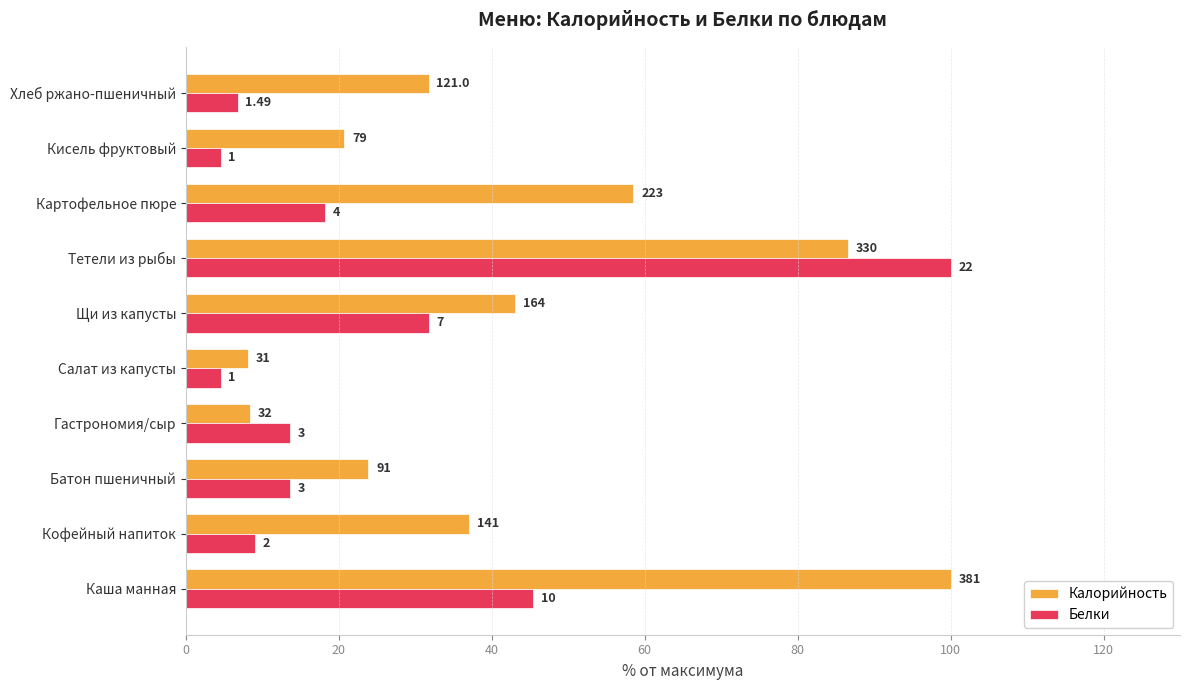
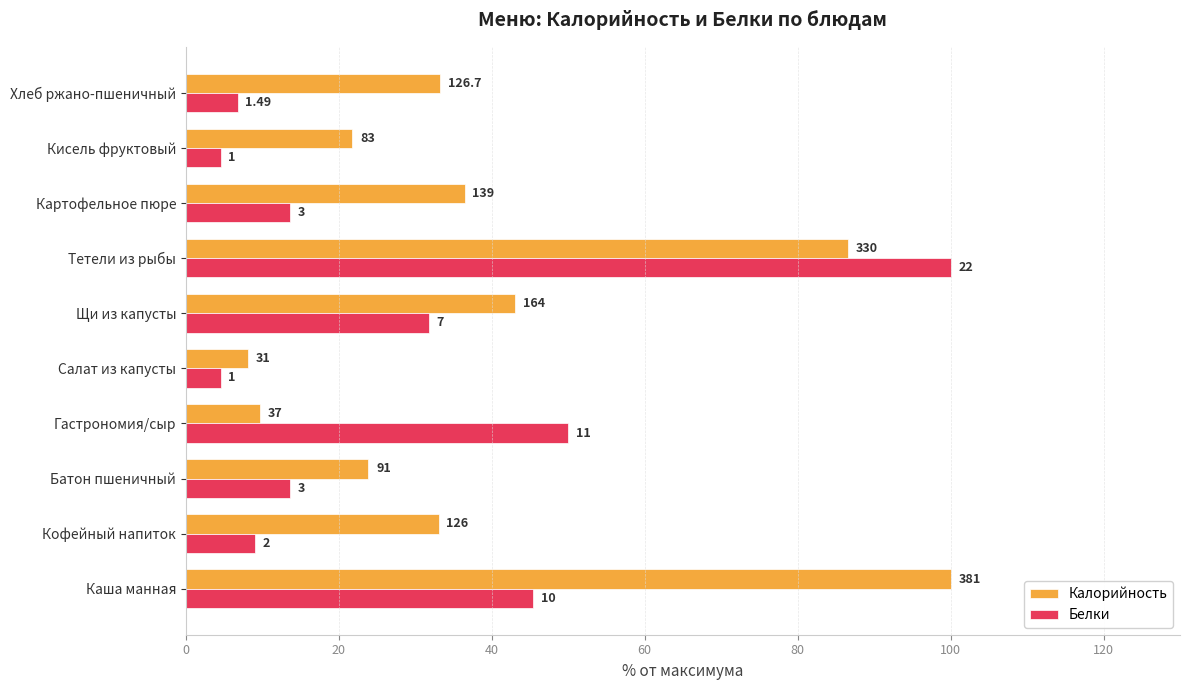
Калорийность, Хлеб ржано-пшеничный: 121.0 -> 126.7
Калорийность, Кисель фруктовый: 79 -> 83
Калорийность, Картофельное пюре: 223 -> 139
Белки, Картофельное пюре: 4 -> 3
Калорийность, Гастрономия/сыр: 32 -> 37
Белки, Гастрономия/сыр: 3 -> 11
Калорийность, Кофейный напиток: 141 -> 126
